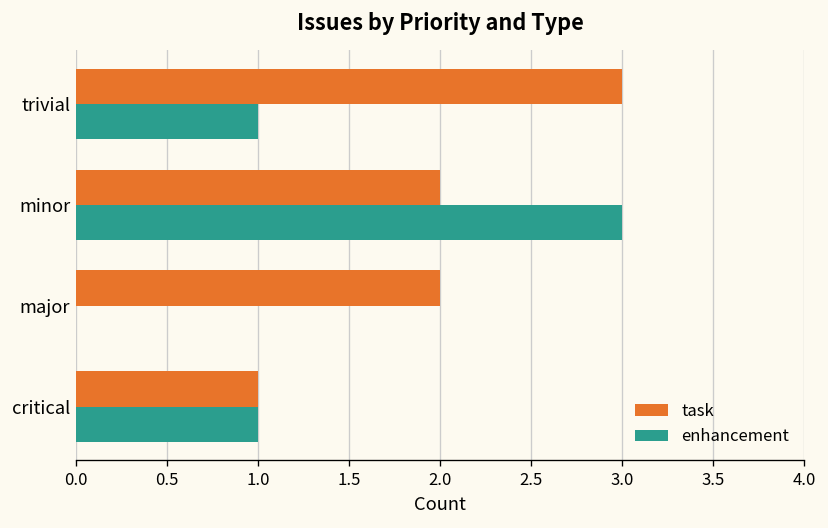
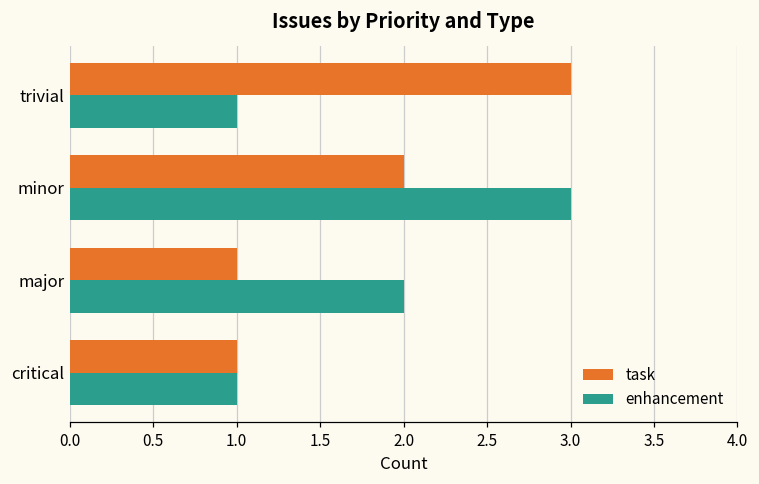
task, major: 2 -> 1
enhancement, major: 0 -> 2
